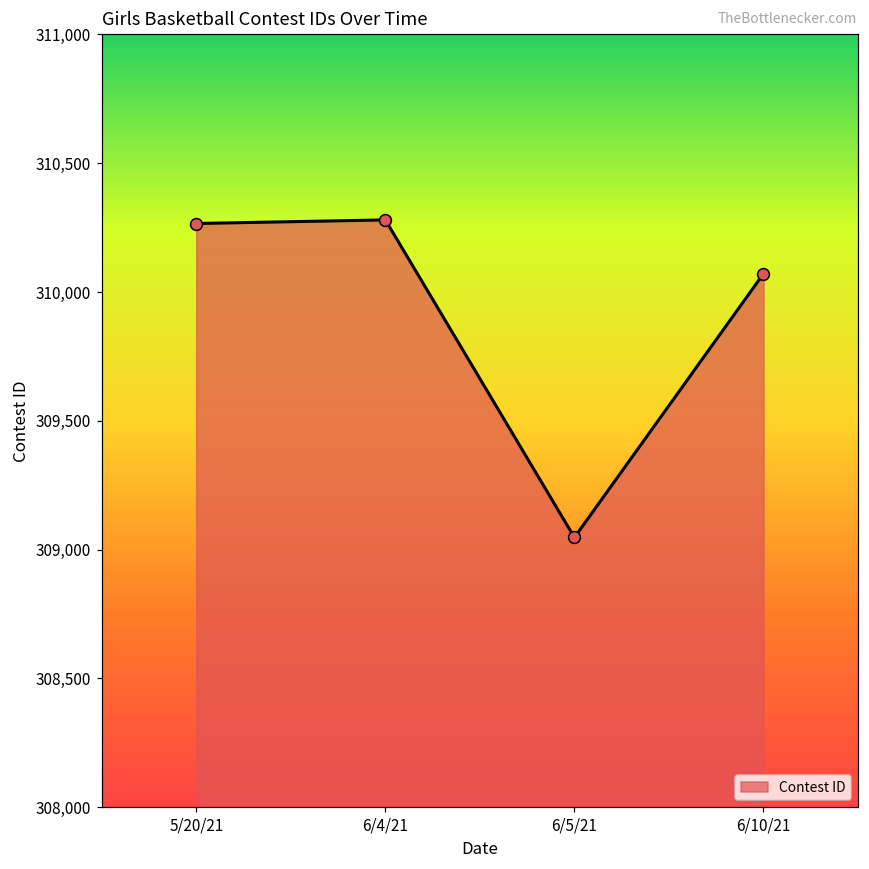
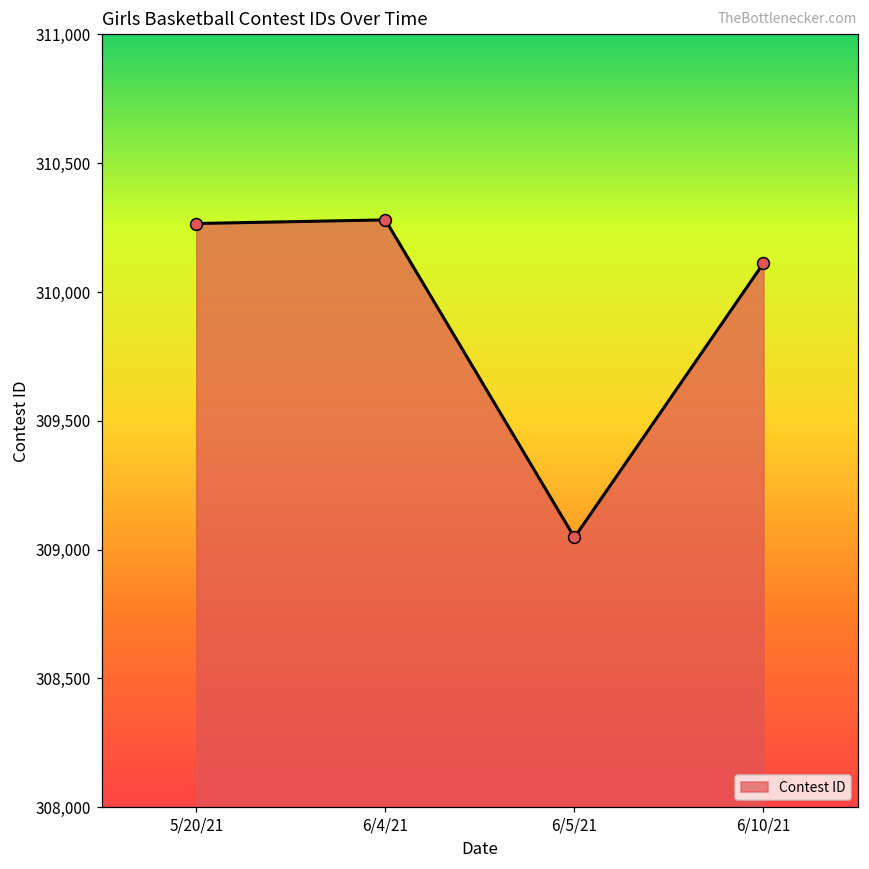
6/10/21: 310,070 -> 310,110
